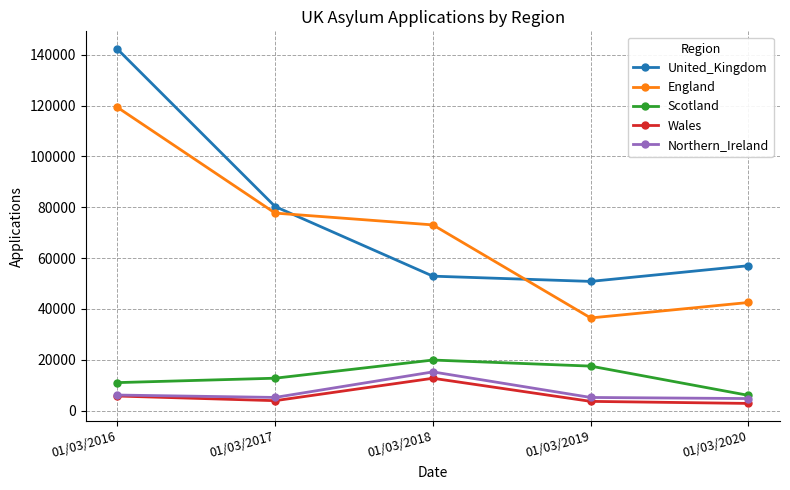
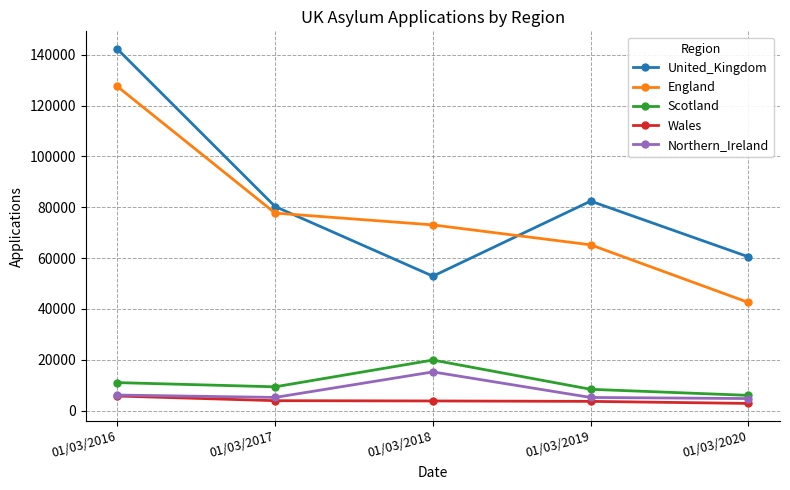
England, 01/03/2016: 119000 -> 127000
Scotland, 01/03/2017: 13000 -> 9000
Wales, 01/03/2018: 13000 -> 4000
United_Kingdom, 01/03/2019: 51000 -> 82000
England, 01/03/2019: 36000 -> 65000
Scotland, 01/03/2019: 18000 -> 8000
United_Kingdom, 01/03/2020: 57000 -> 60000
